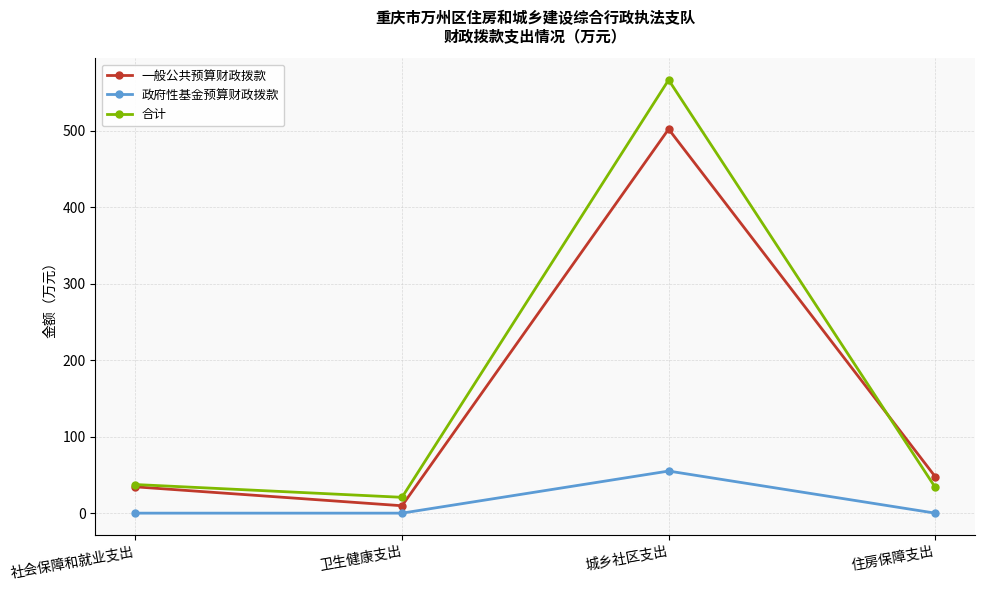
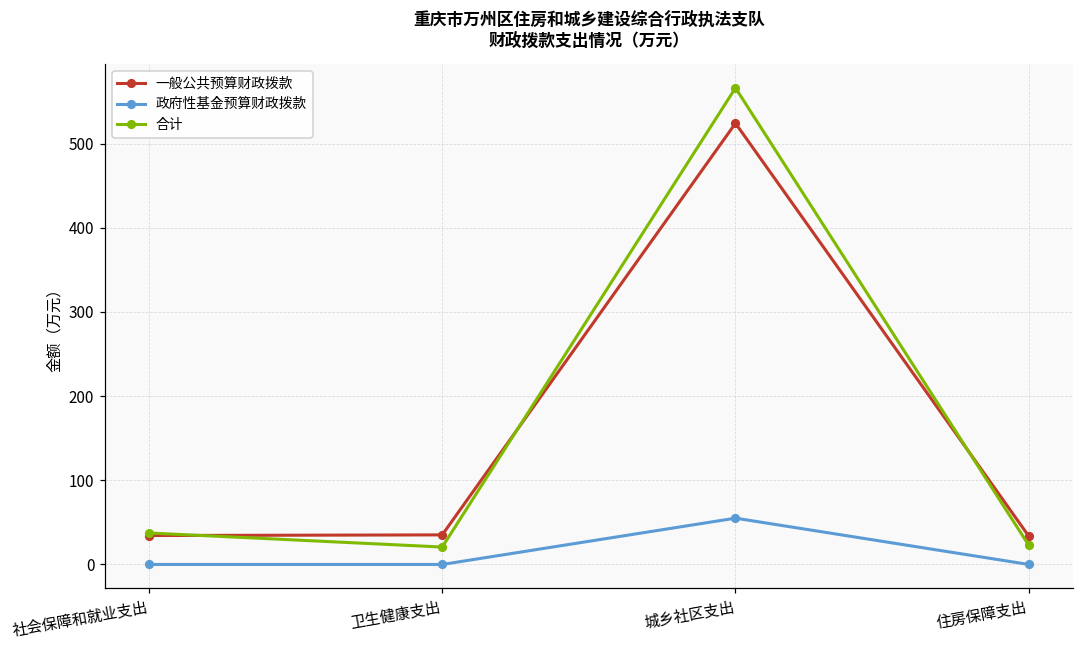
一般公共预算财政拨款, 卫生健康支出: 10 -> 40
一般公共预算财政拨款, 城乡社区支出: 500 -> 520
一般公共预算财政拨款, 住房保障支出: 50 -> 30
合计, 住房保障支出: 30 -> 20
